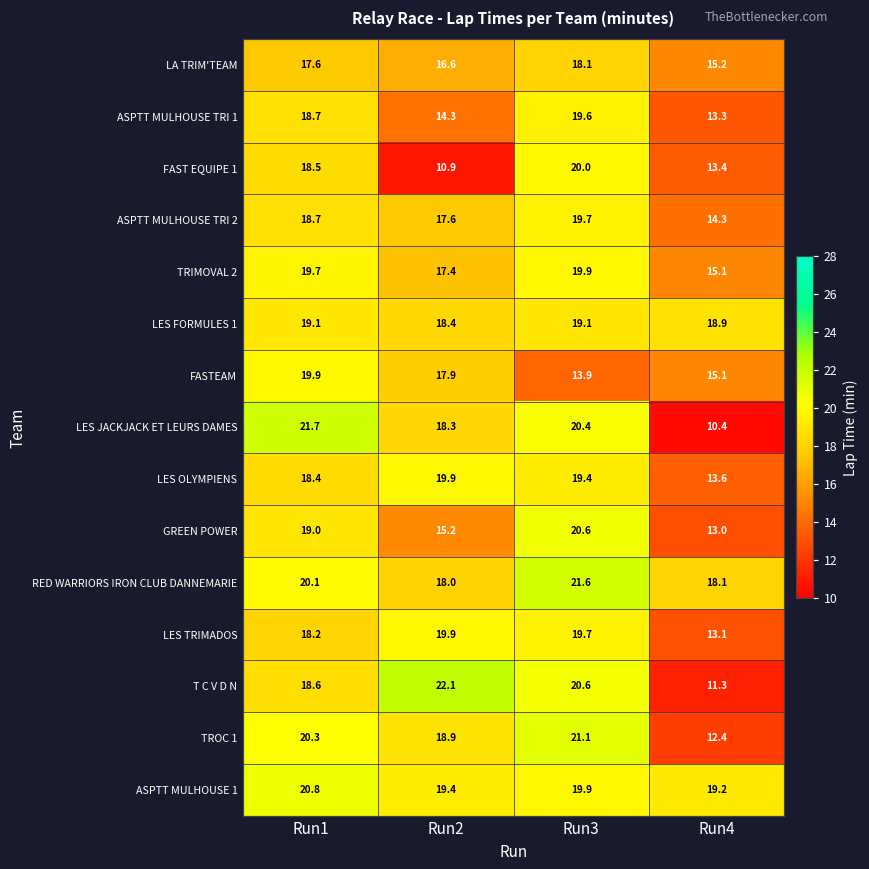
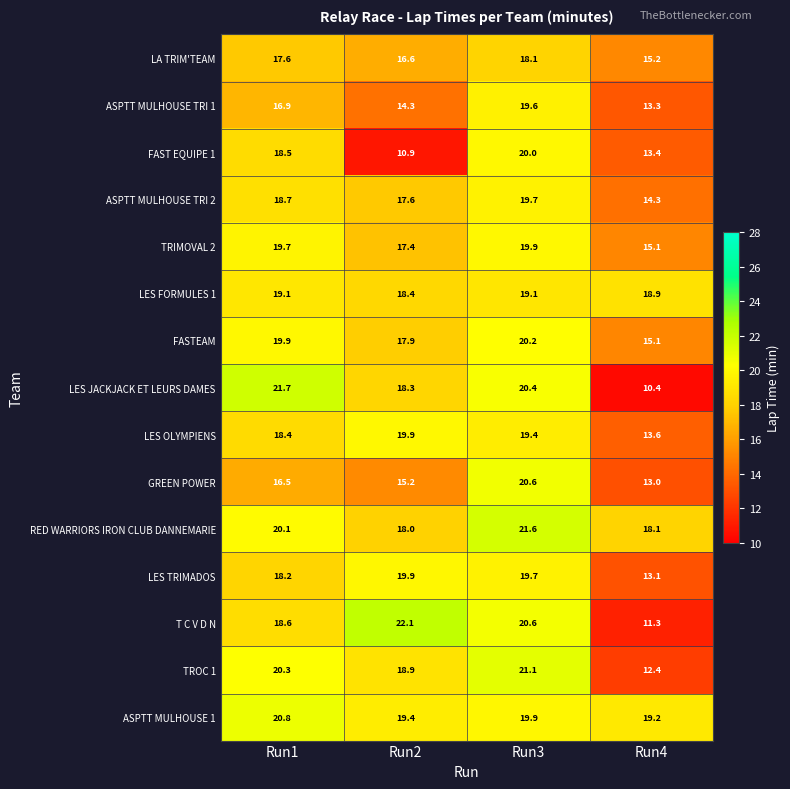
ASPTT MULHOUSE TRI 1, Run1: 18.7 -> 16.9
FASTEAM, Run3: 13.9 -> 20.2
GREEN POWER, Run1: 19.0 -> 16.5
